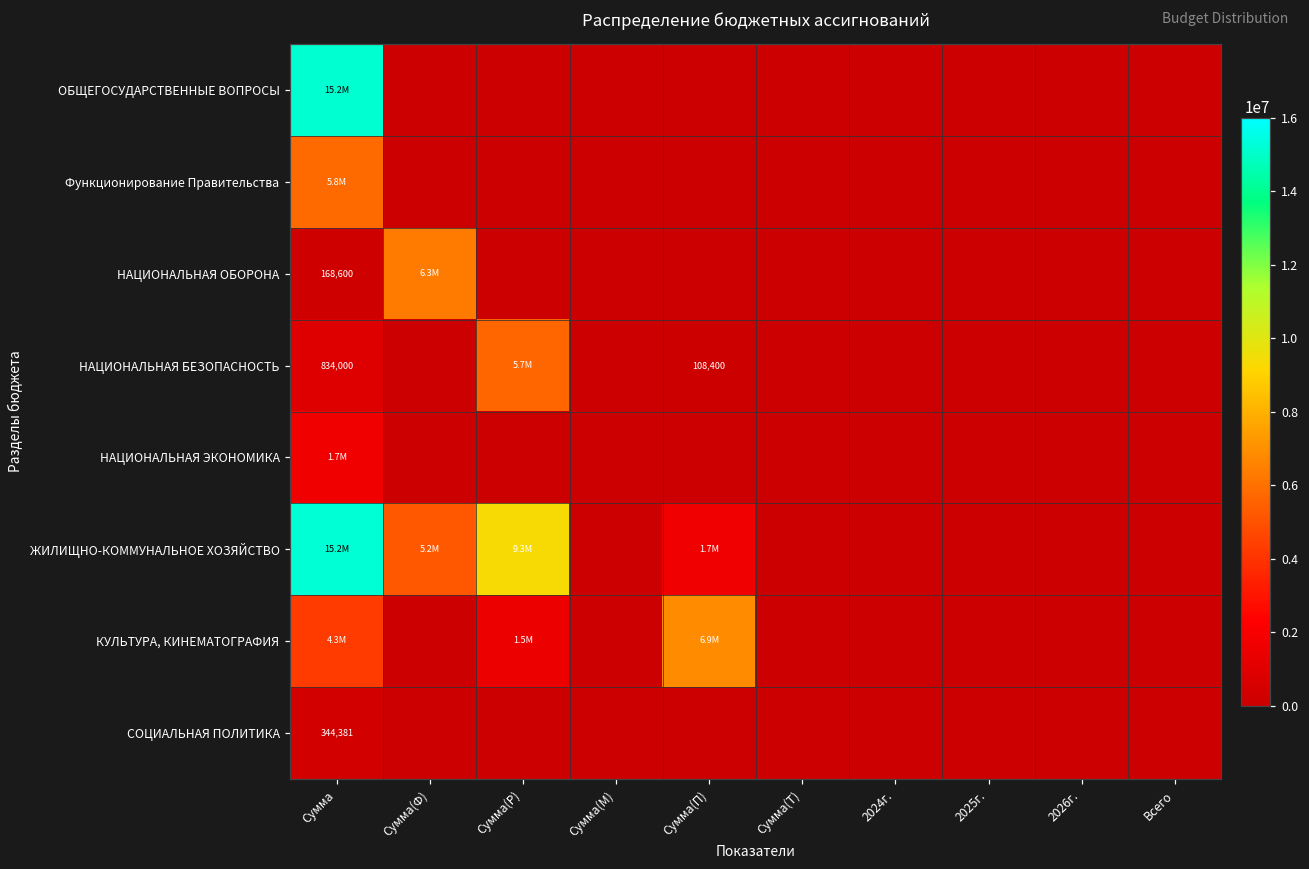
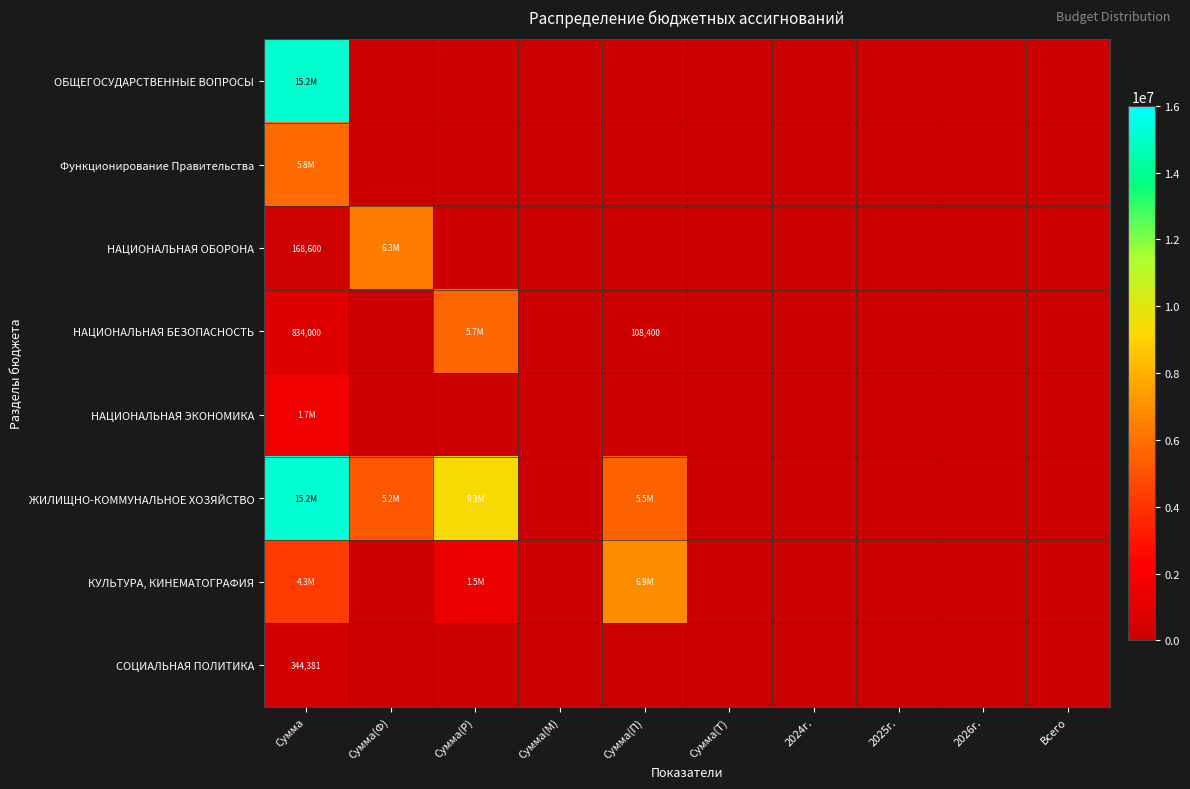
ЖИЛИЩНО-КОММУНАЛЬНОЕ ХОЗЯЙСТВО, Сумма(П): 1.7M -> 5.5M
